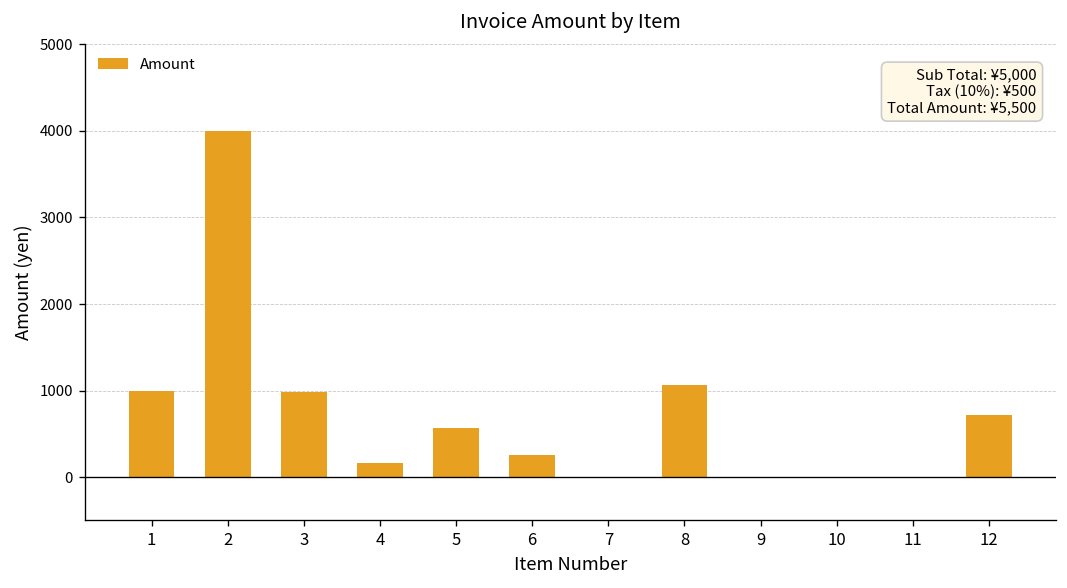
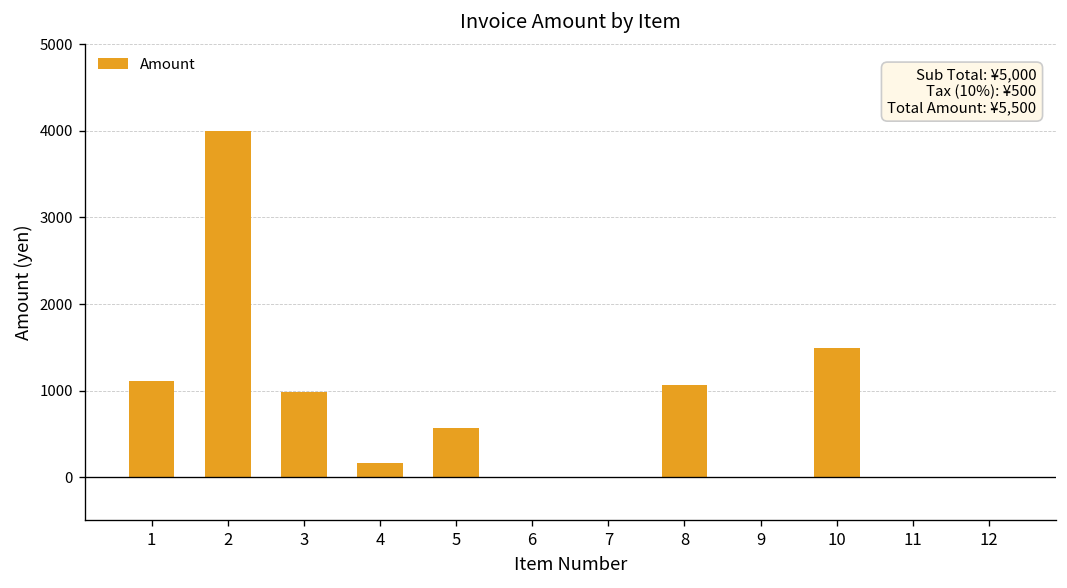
1: 1000 -> 1100
6: 300 -> 0
10: 0 -> 1500
12: 700 -> 0
